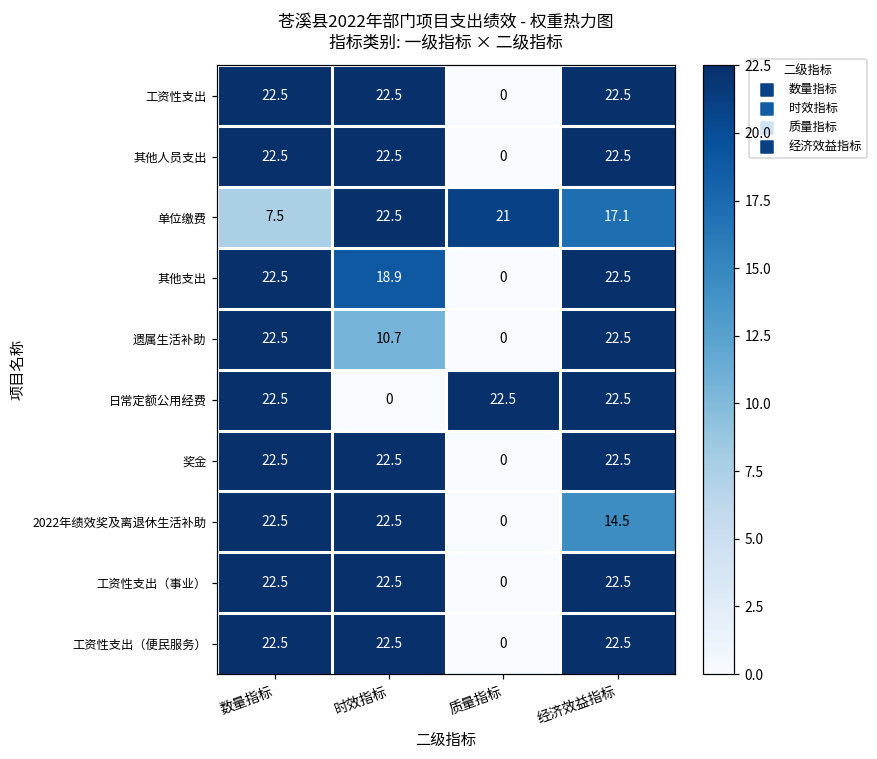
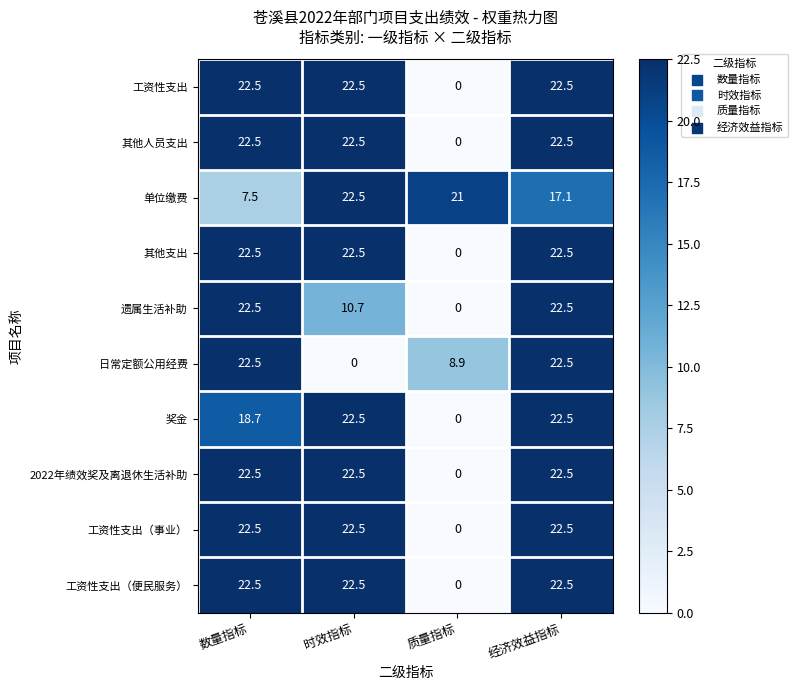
其他支出, 时效指标: 18.9 -> 22.5
日常定额公用经费, 质量指标: 22.5 -> 8.9
奖金, 数量指标: 22.5 -> 18.7
2022年绩效奖及离退休生活补助, 经济效益指标: 14.5 -> 22.5
